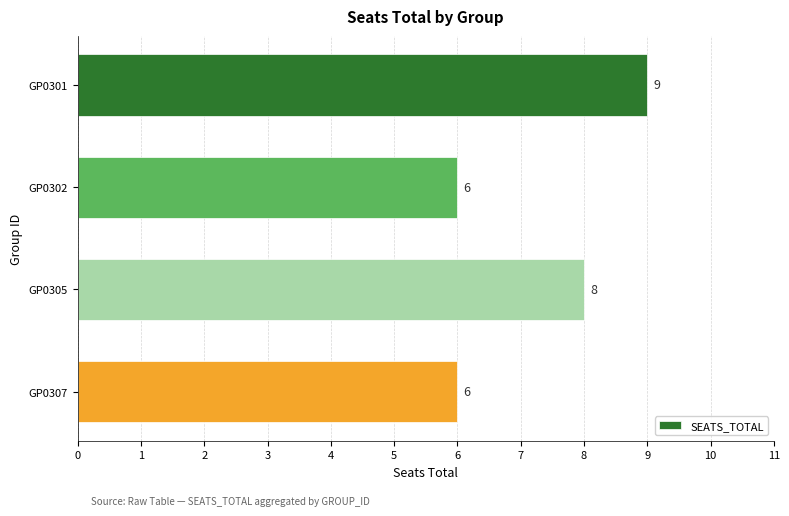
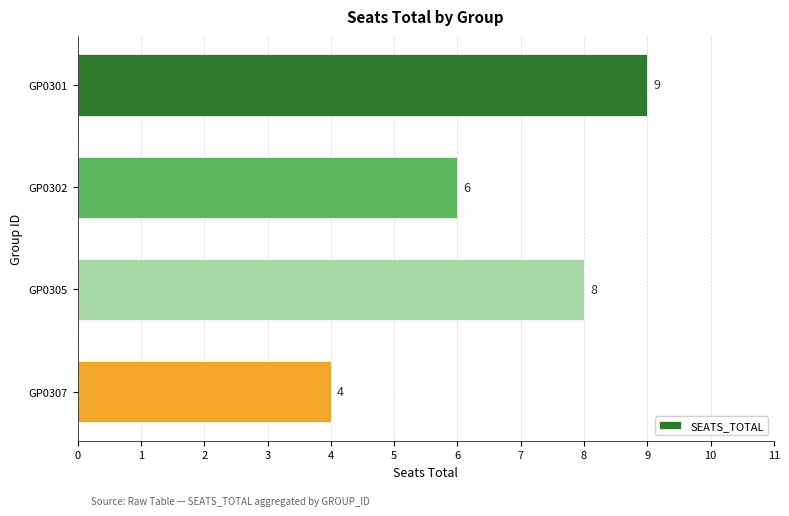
GP0307: 6 -> 4
